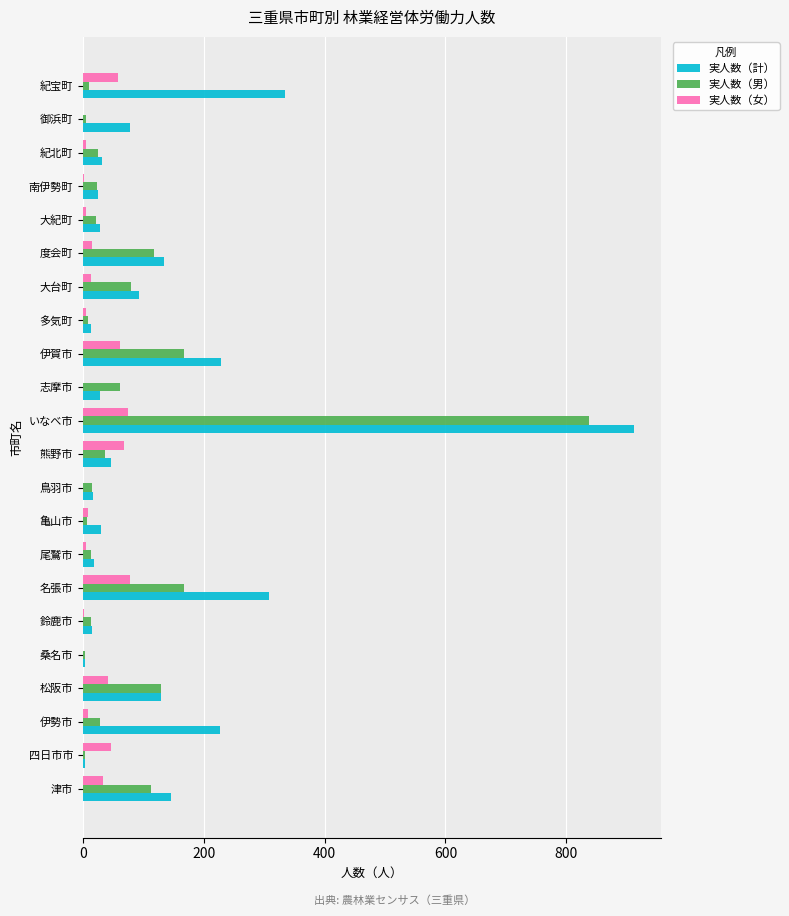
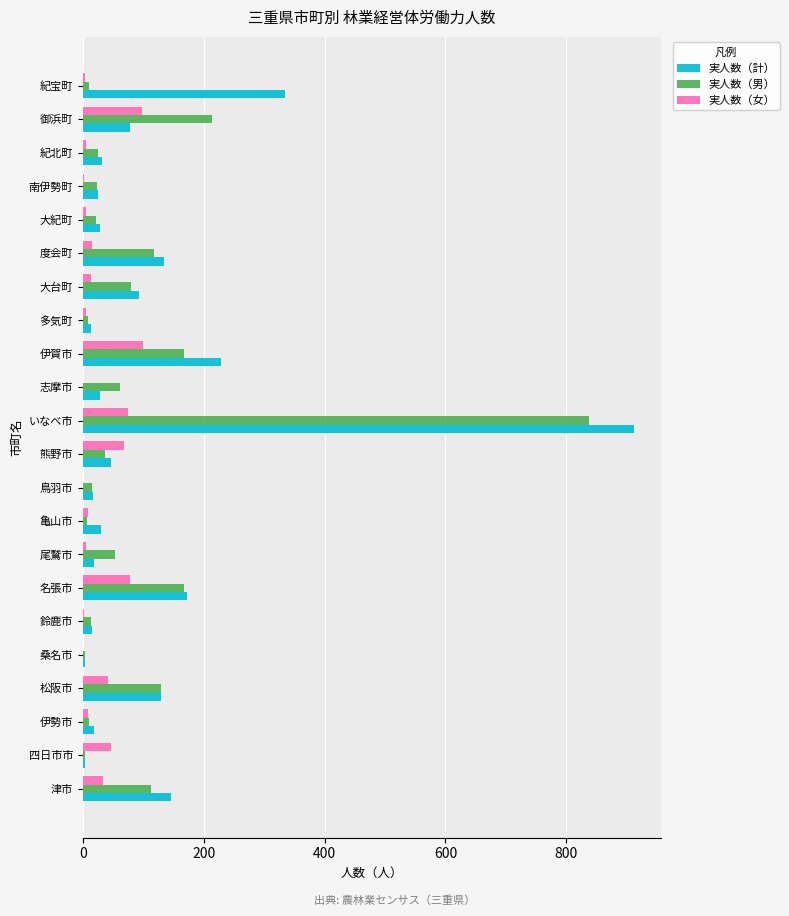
実人数（女）, 紀宝町: 60 -> 0
実人数（女）, 御浜町: 0 -> 100
実人数（男）, 御浜町: 10 -> 210
実人数（女）, 伊賀市: 60 -> 100
実人数（男）, 尾鷲市: 10 -> 50
実人数（計）, 名張市: 310 -> 170
実人数（男）, 伊勢市: 30 -> 10
実人数（計）, 伊勢市: 230 -> 20
